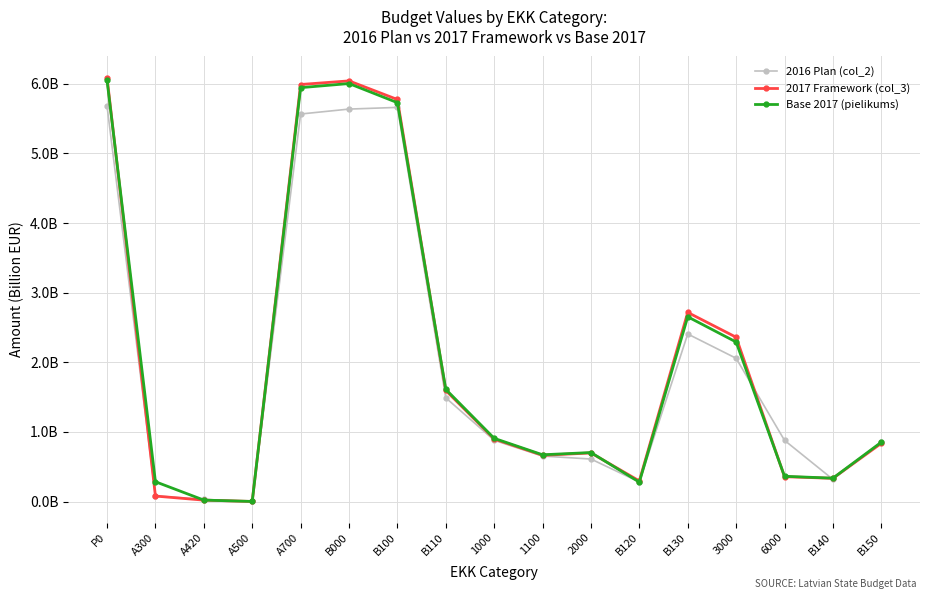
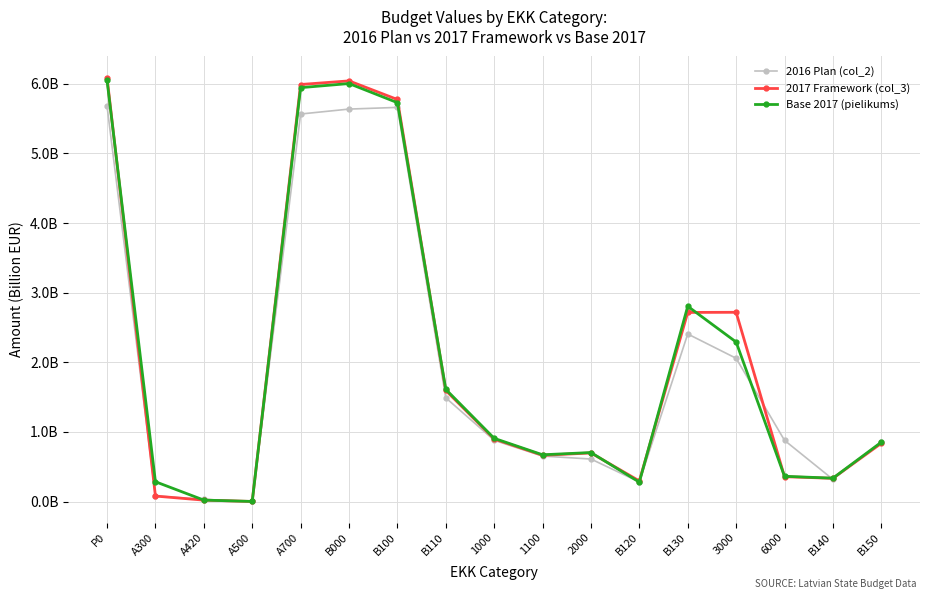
Base 2017 (pielikums), B130: 2700000000 -> 2800000000
2017 Framework (col_3), 3000: 2400000000 -> 2700000000
